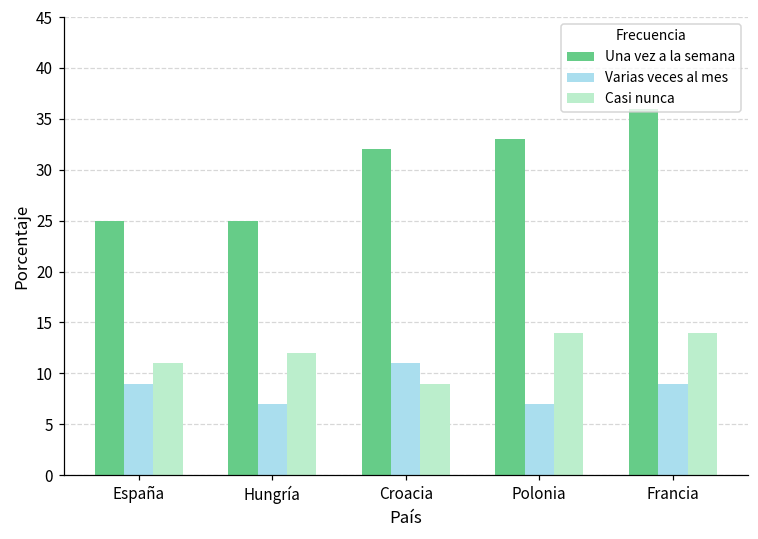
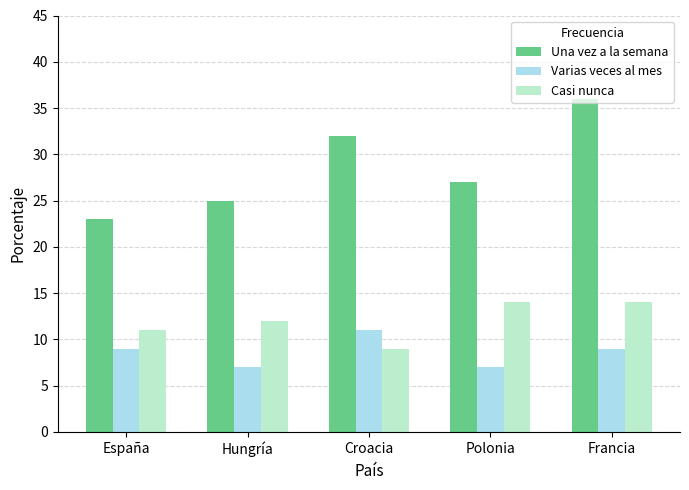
Una vez a la semana, España: 25 -> 23
Una vez a la semana, Polonia: 33 -> 27
